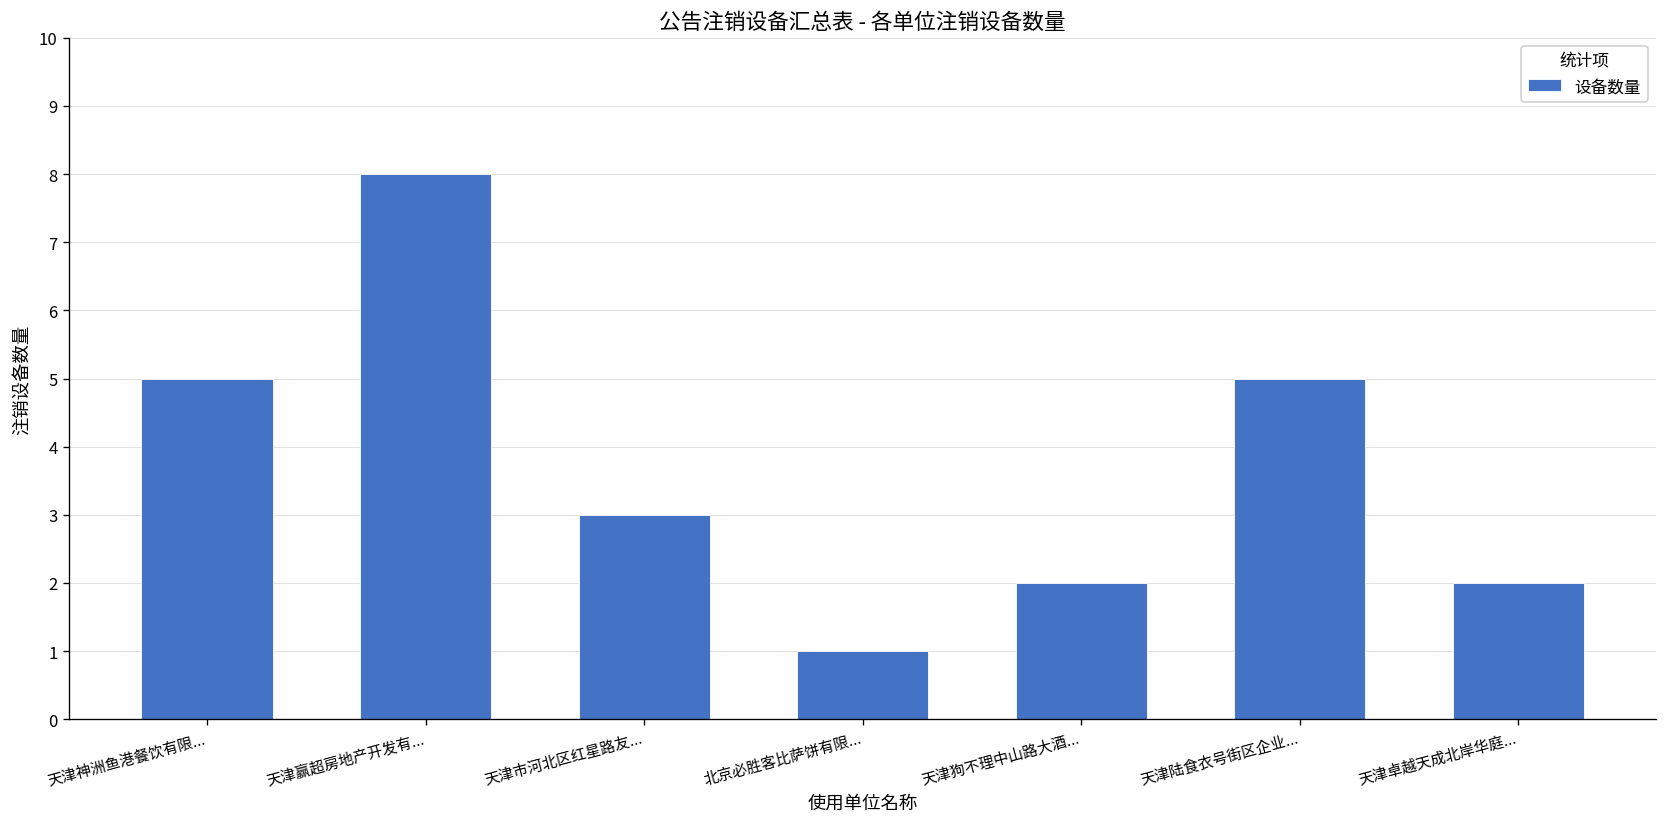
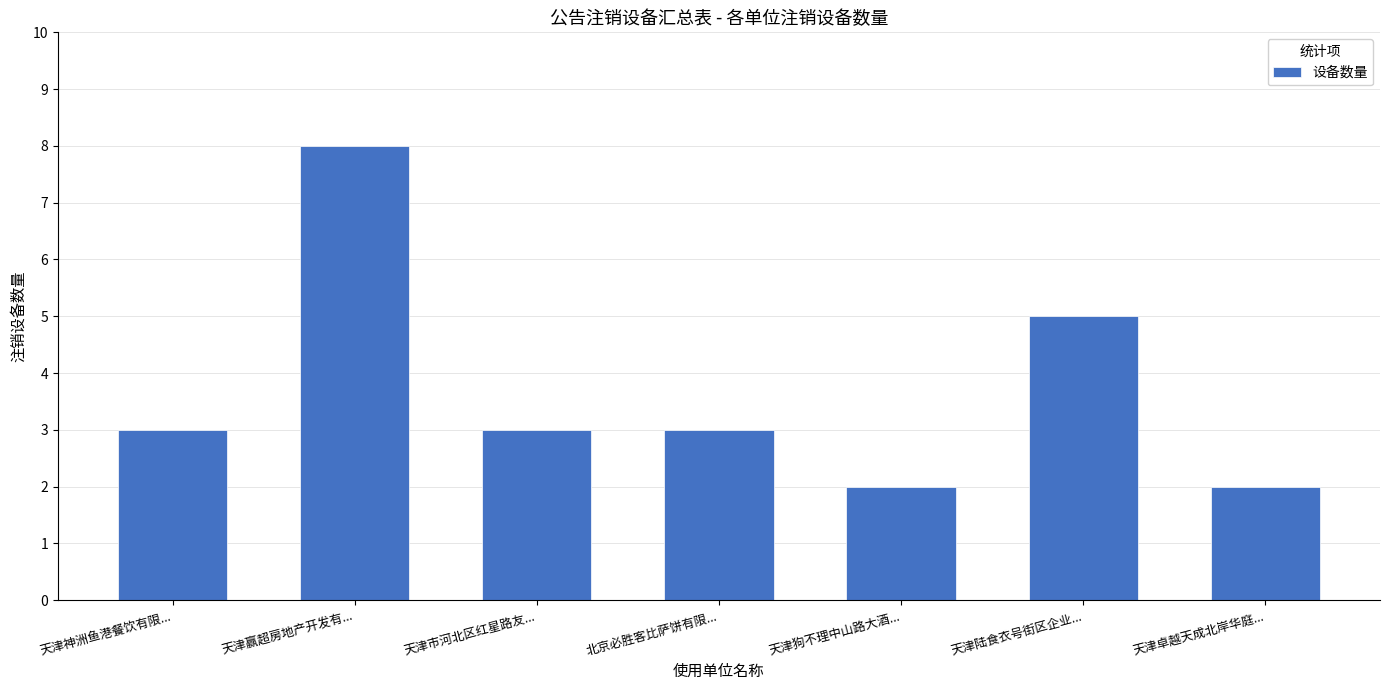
天津神洲鱼港餐饮有限...: 5 -> 3
北京必胜客比萨饼有限...: 1 -> 3
